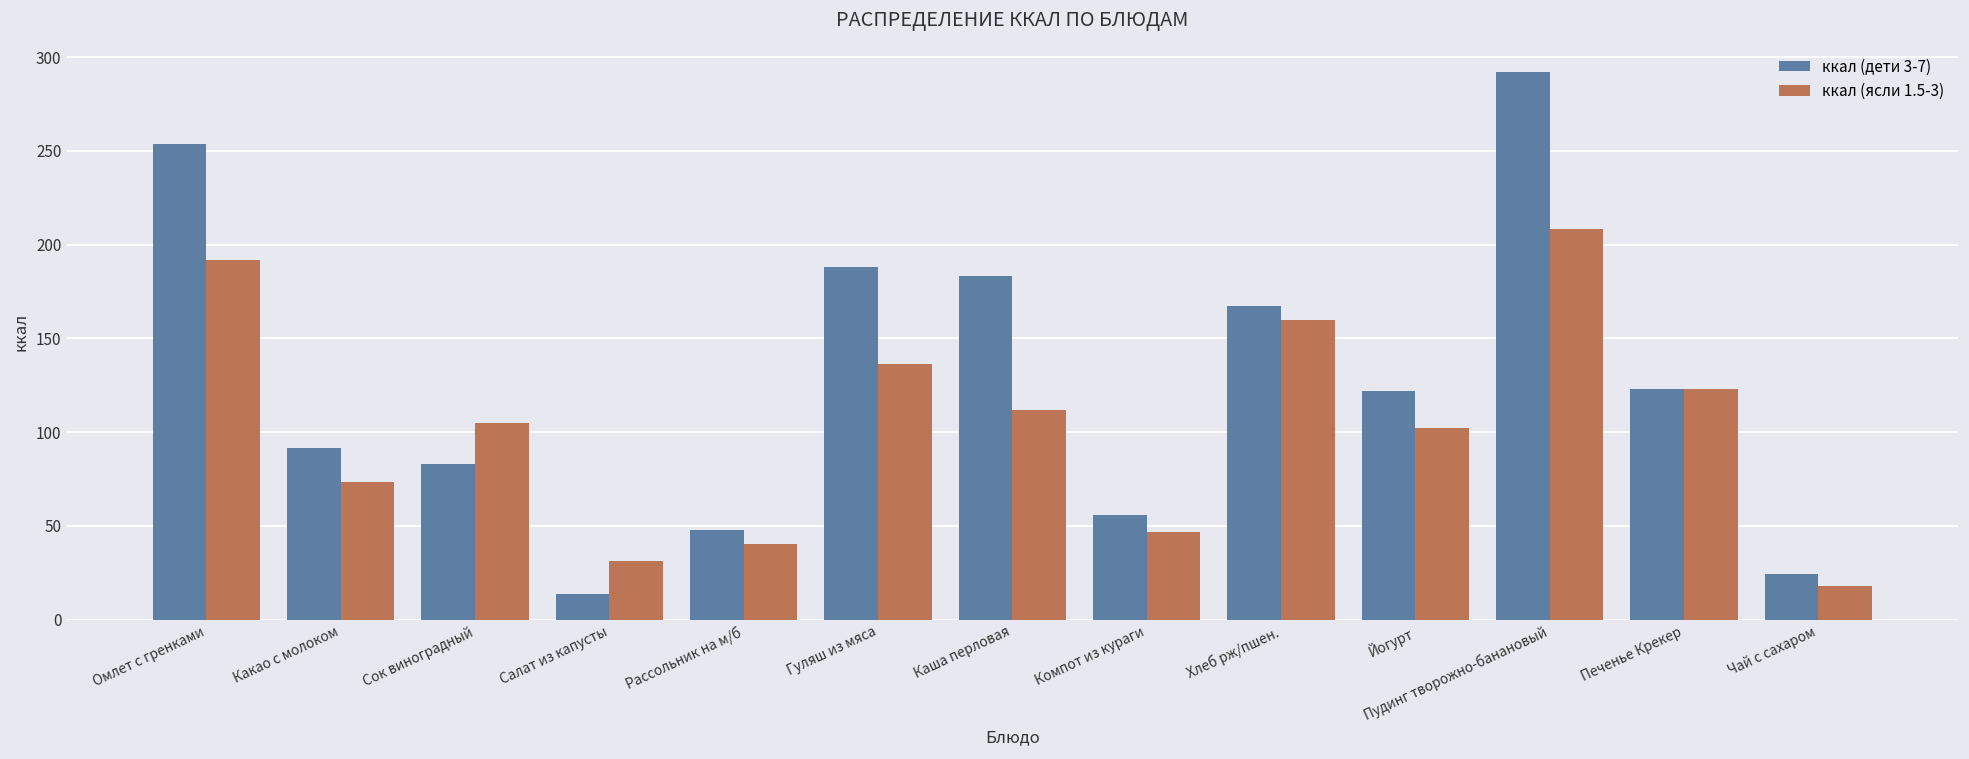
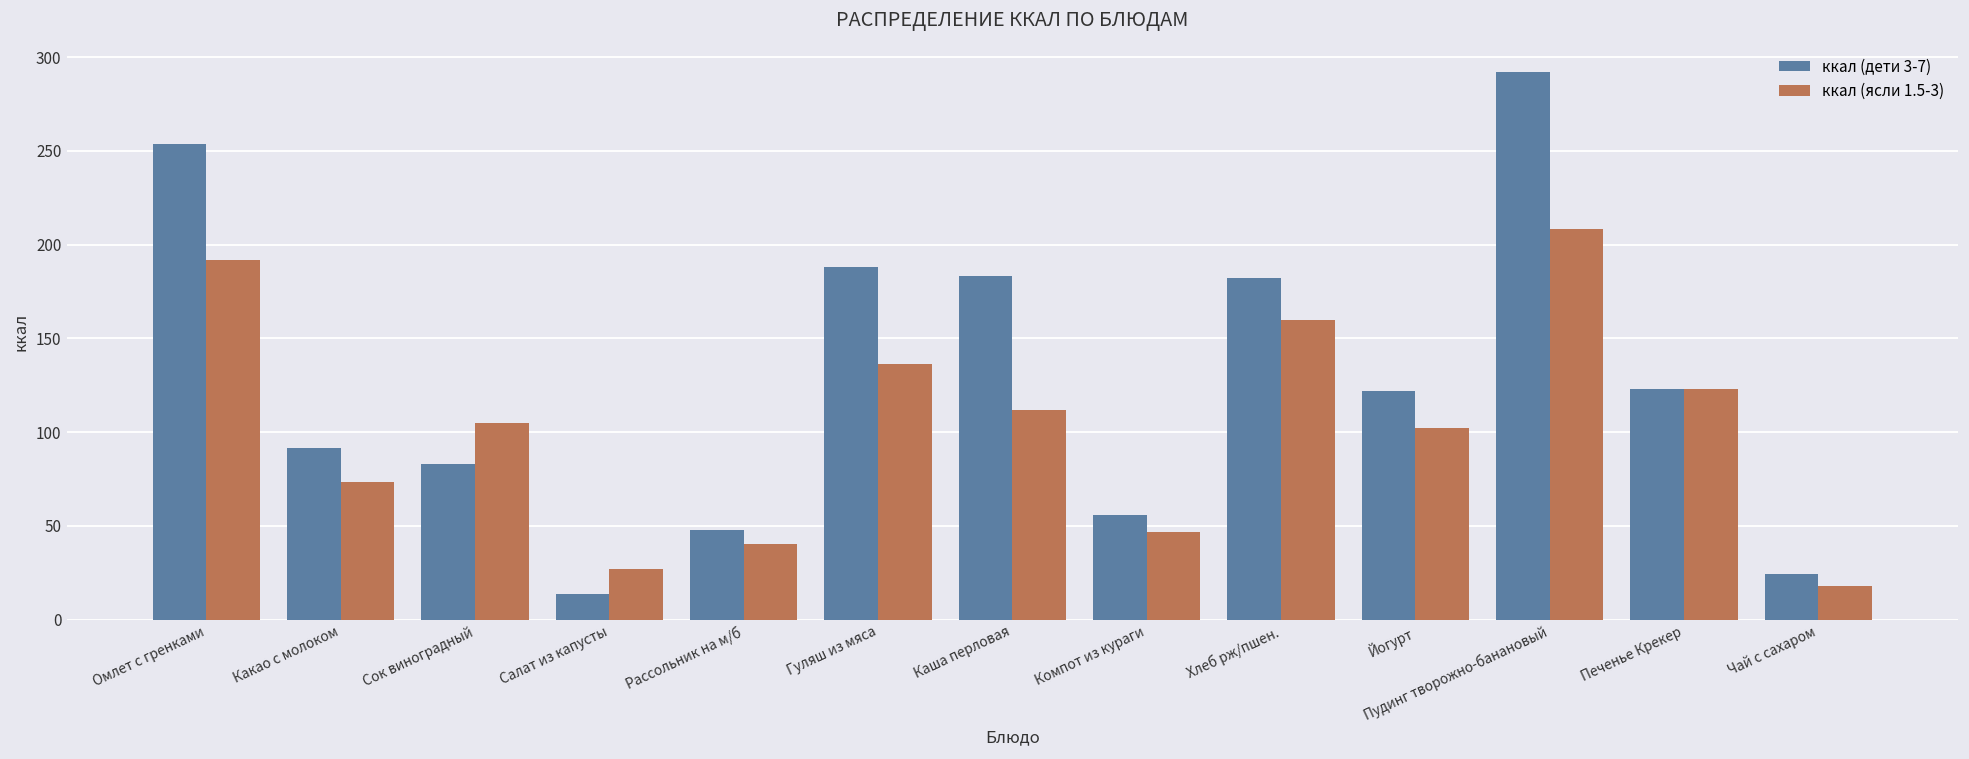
ккал (ясли 1.5-3), Салат из капусты: 31 -> 27
ккал (дети 3-7), Хлеб рж/пшен.: 167 -> 182
